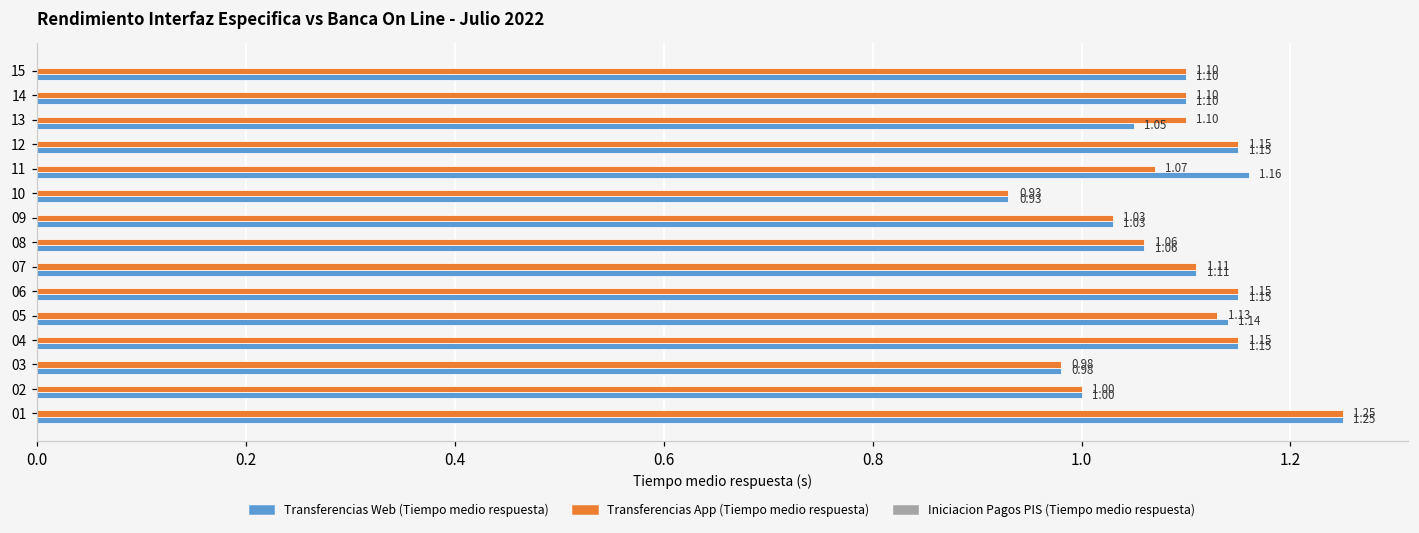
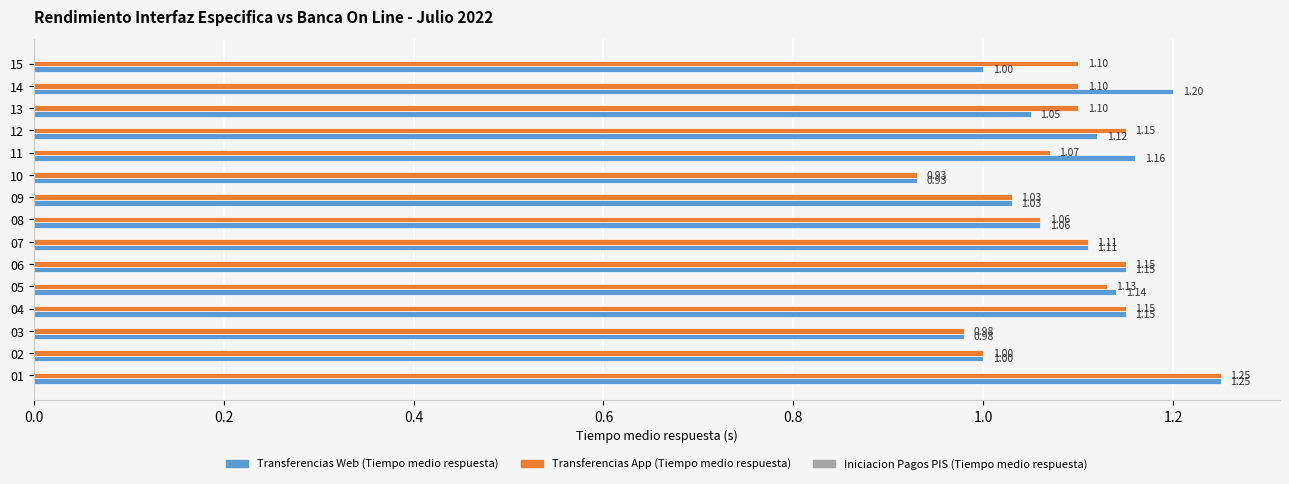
Transferencias Web (Tiempo medio respuesta), 15: 1.10 -> 1.00
Transferencias Web (Tiempo medio respuesta), 14: 1.10 -> 1.20
Transferencias Web (Tiempo medio respuesta), 12: 1.15 -> 1.12
